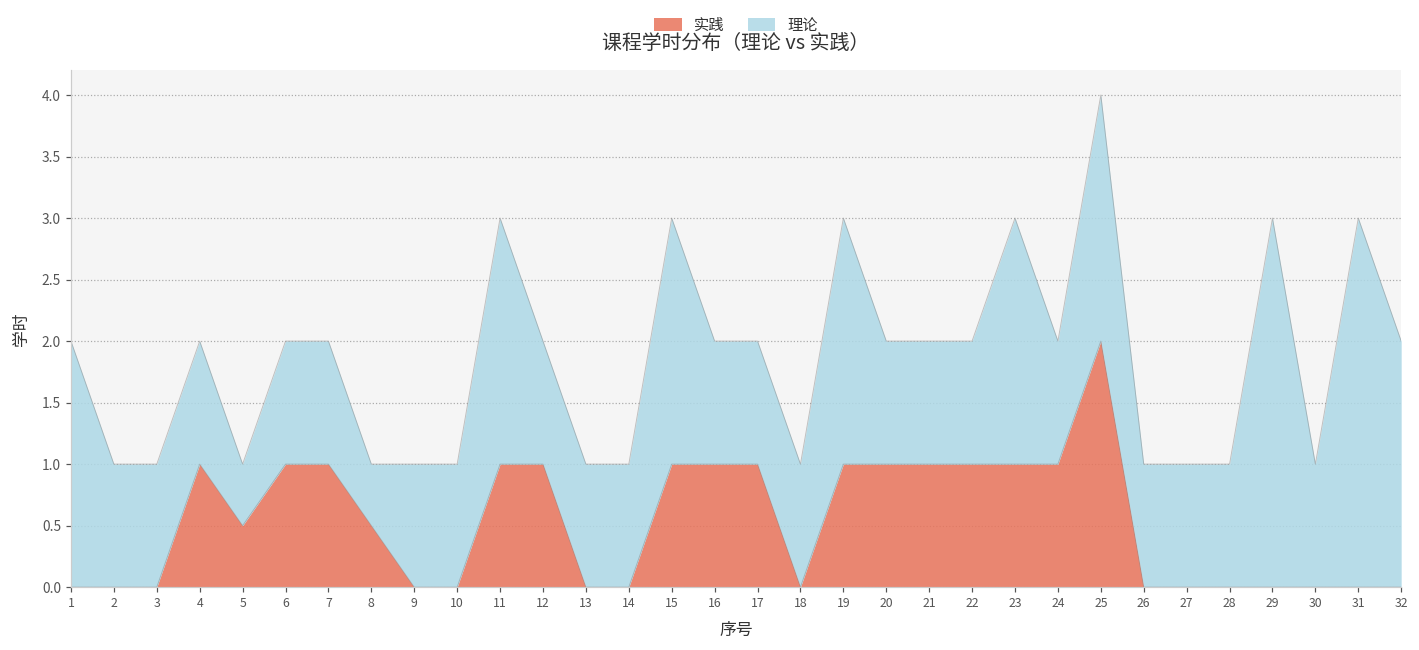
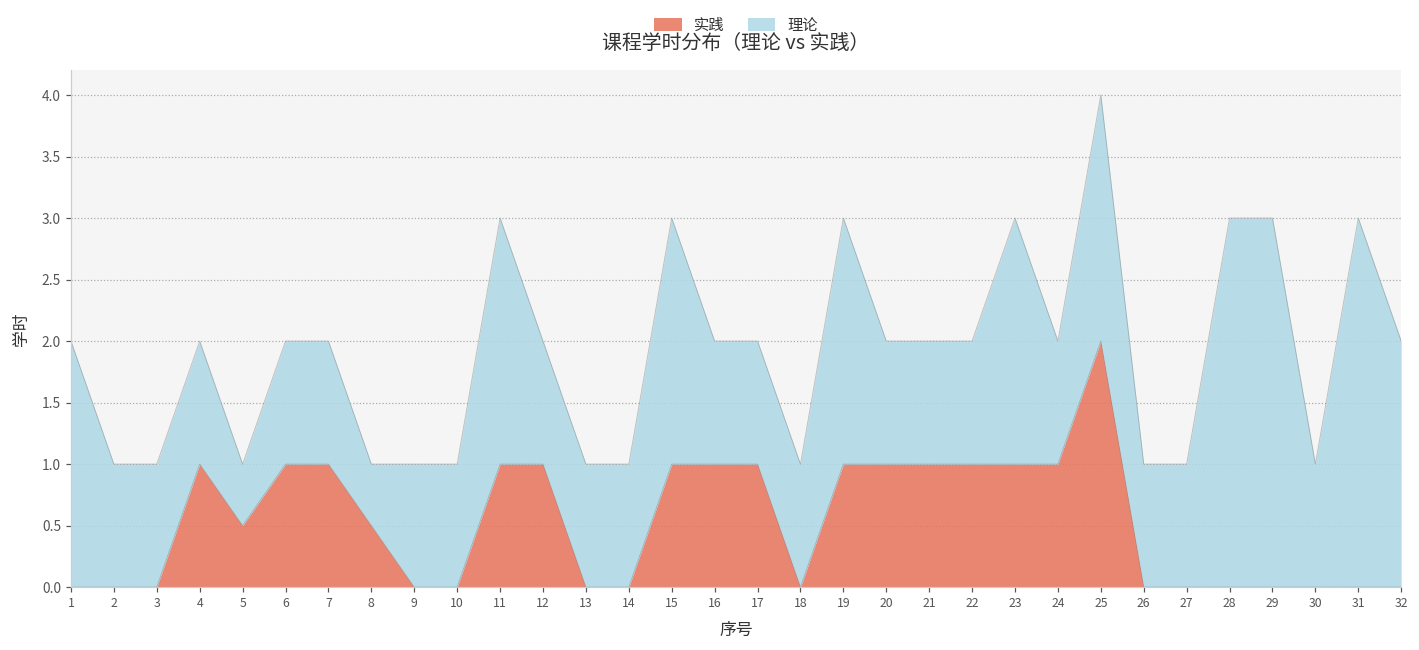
理论, 28: 1 -> 3
